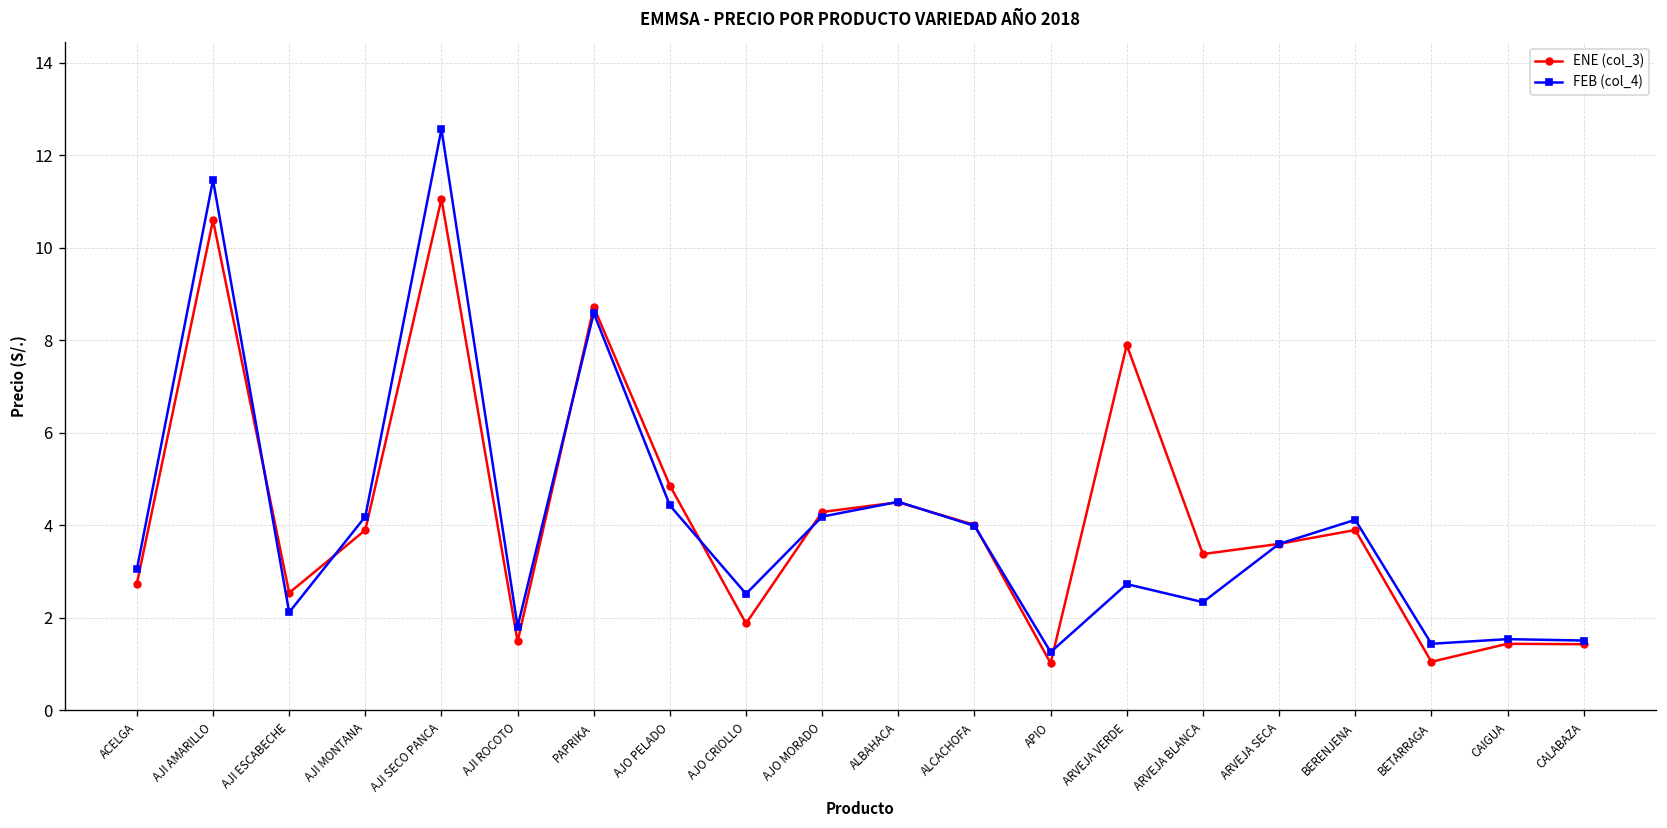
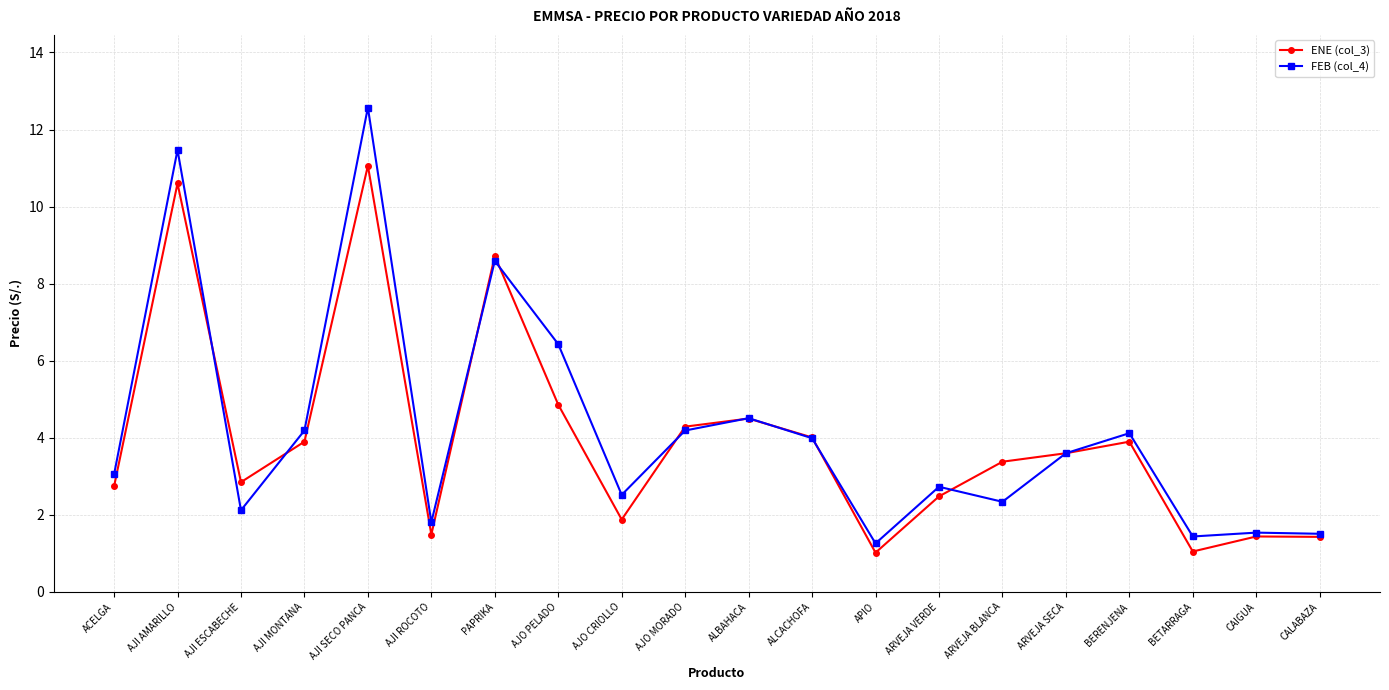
ENE (col_3), AJI ESCABECHE: 2.5 -> 2.9
FEB (col_4), AJO PELADO: 4.4 -> 6.4
ENE (col_3), ARVEJA VERDE: 7.9 -> 2.5
